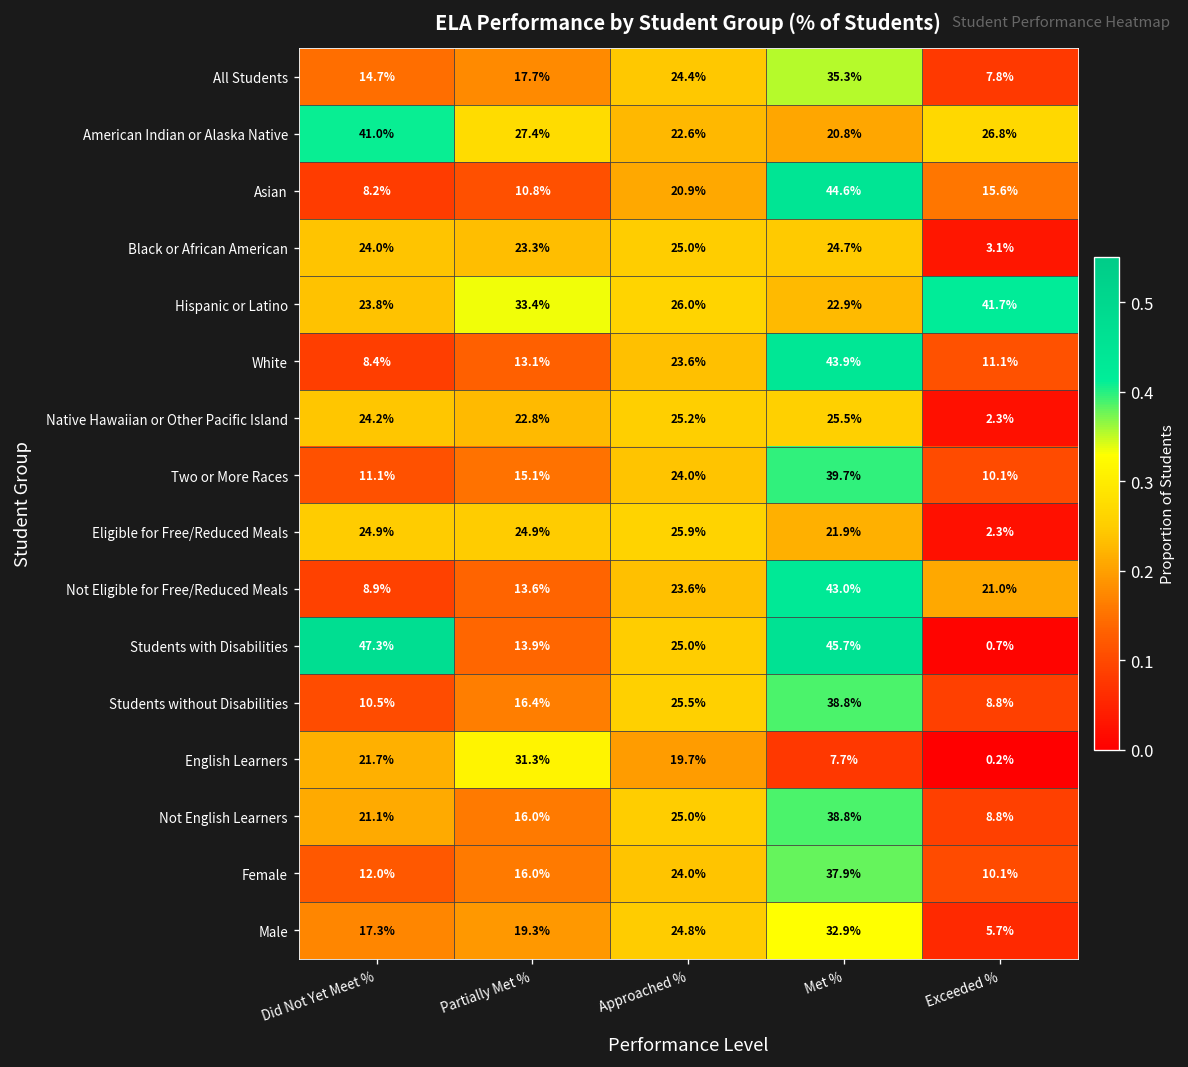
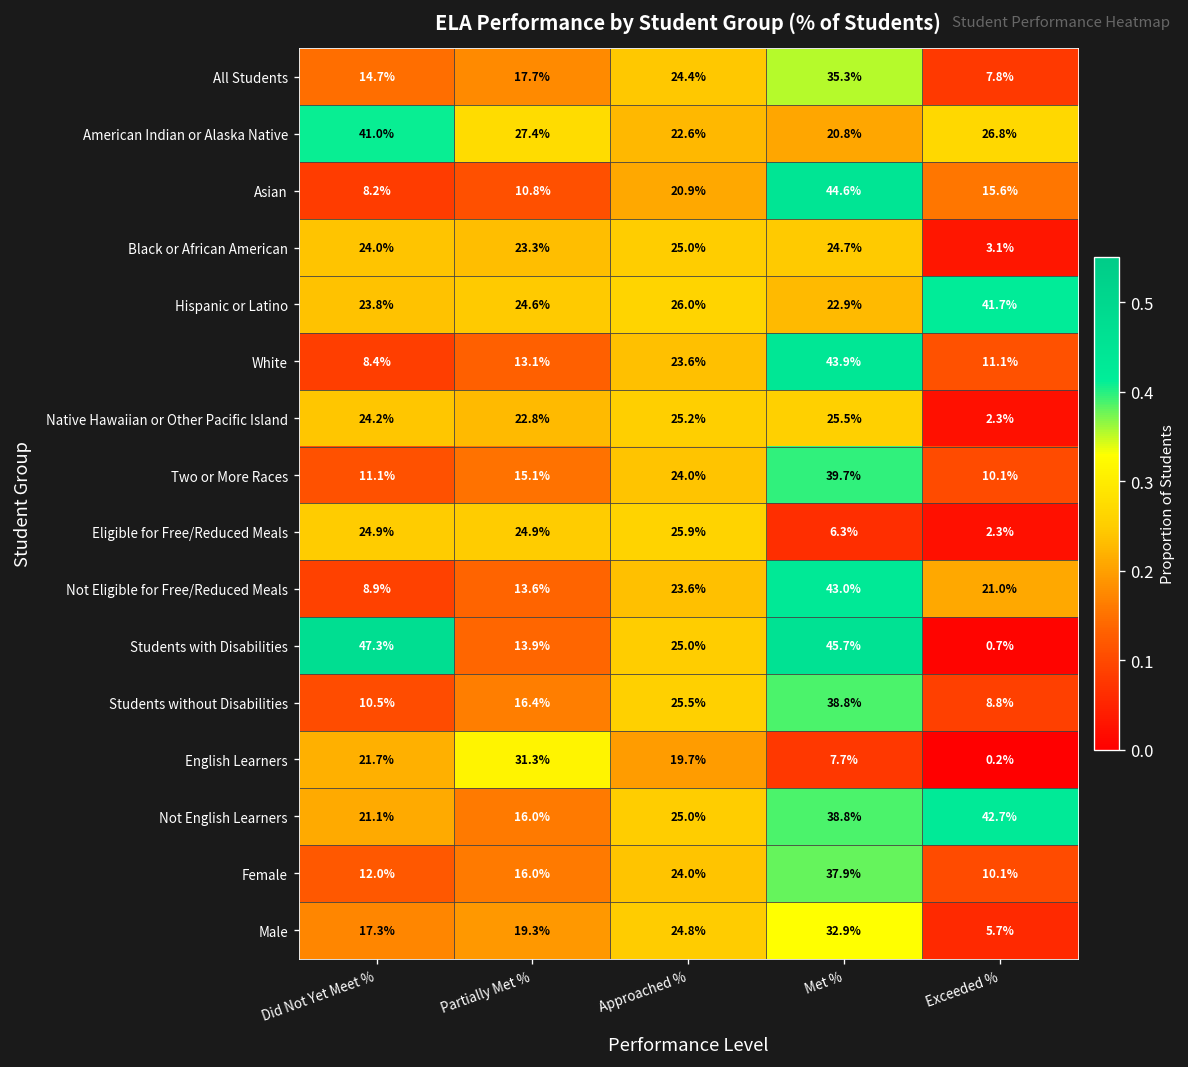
Hispanic or Latino, Partially Met %: 33.4% -> 24.6%
Eligible for Free/Reduced Meals, Met %: 21.9% -> 6.3%
Not English Learners, Exceeded %: 8.8% -> 42.7%
